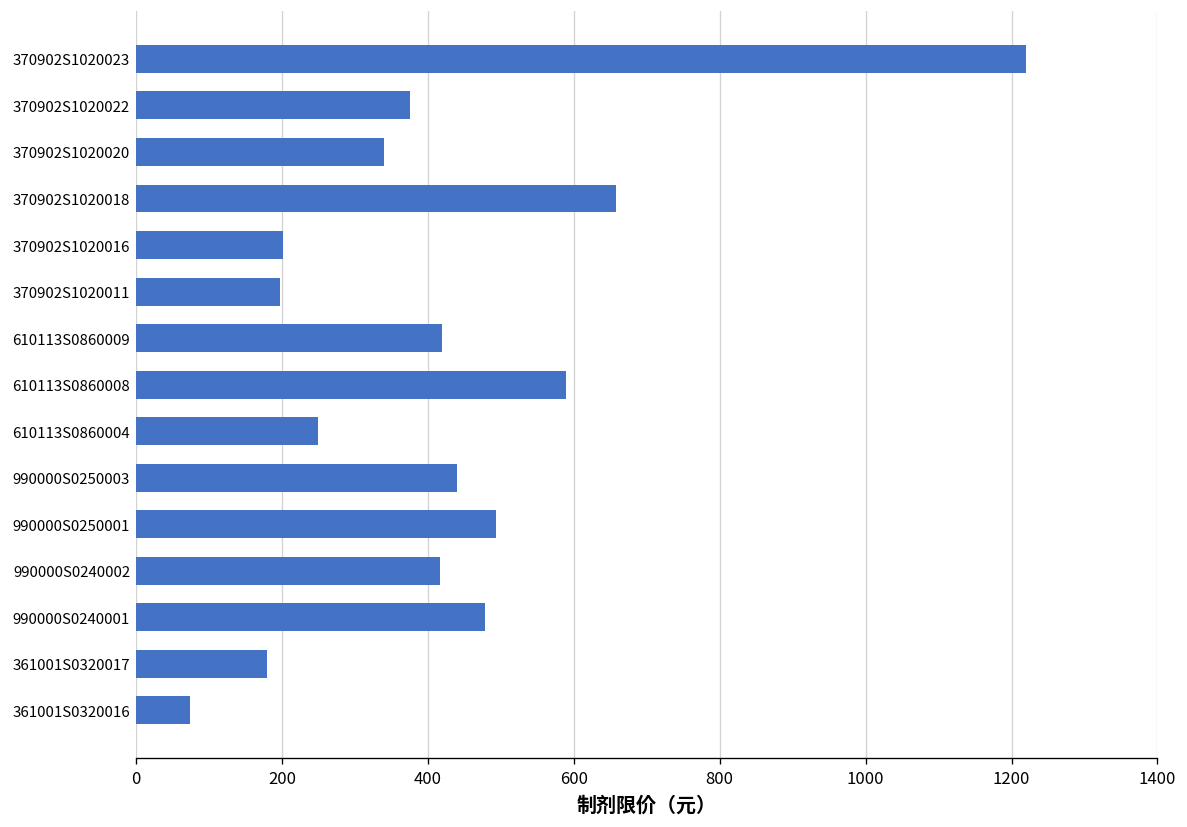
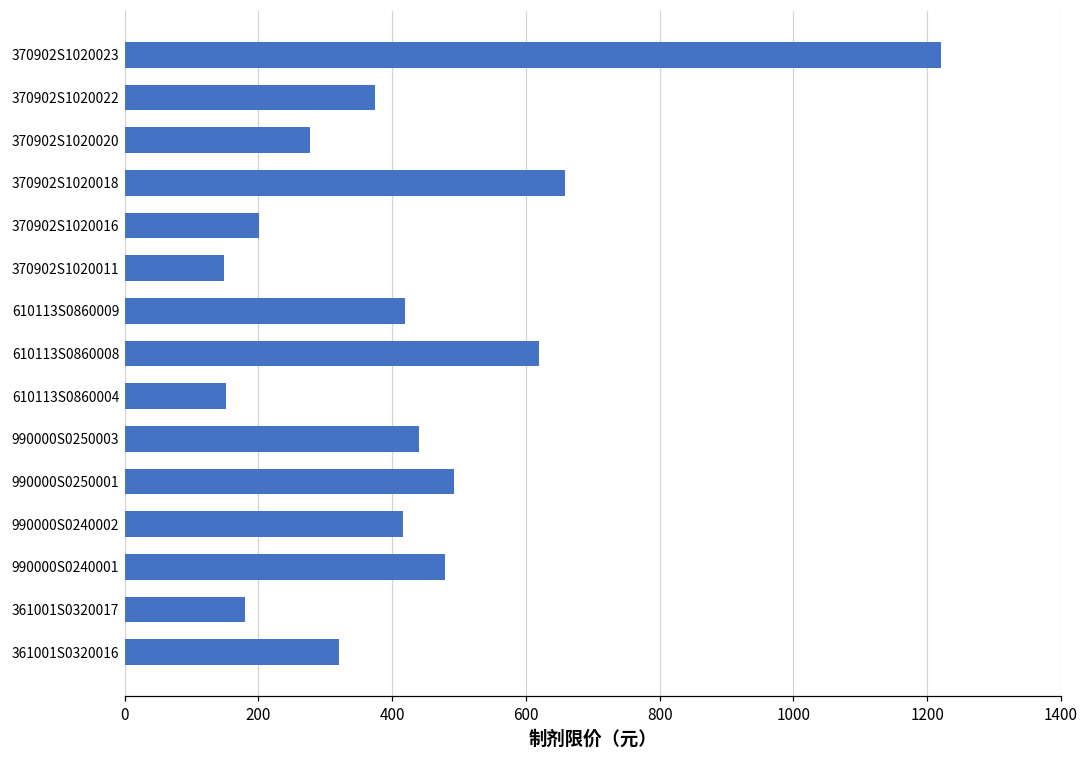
370902S1020020: 340 -> 280
370902S1020011: 200 -> 150
610113S0860008: 590 -> 620
610113S0860004: 250 -> 150
361001S0320016: 70 -> 320
